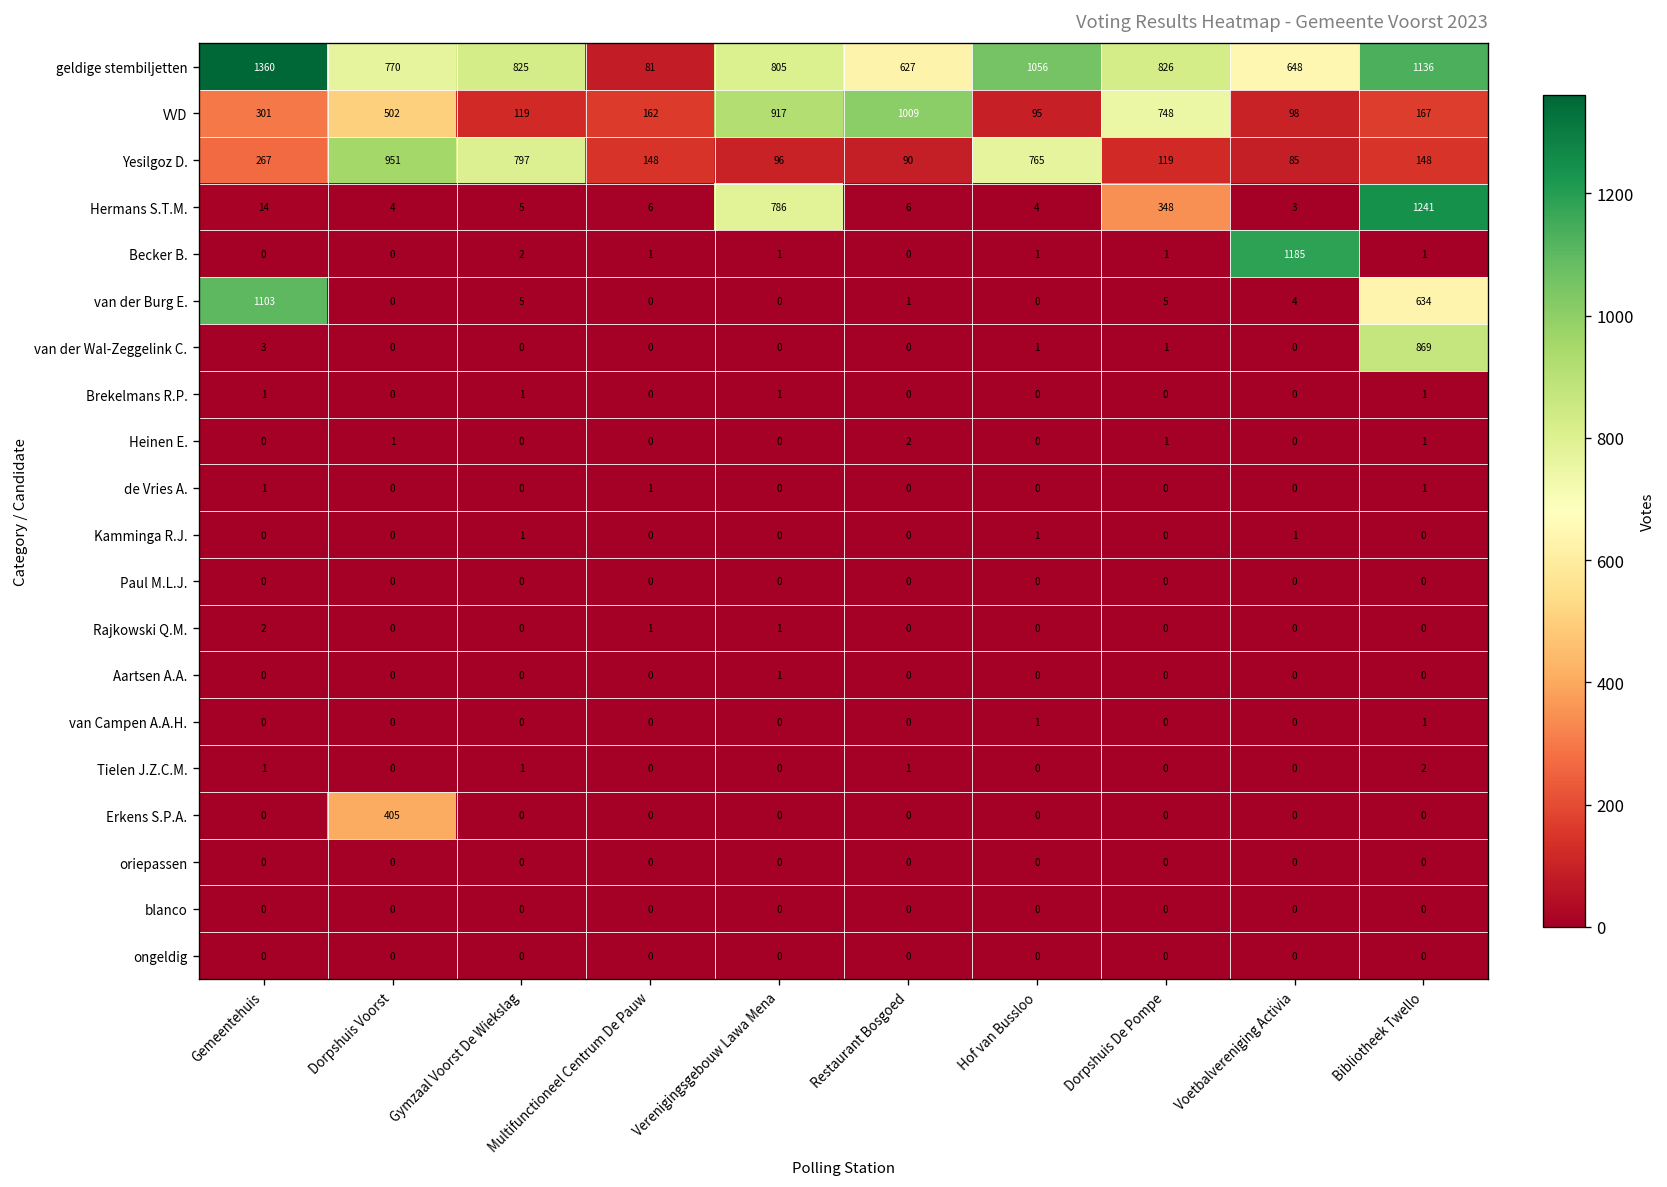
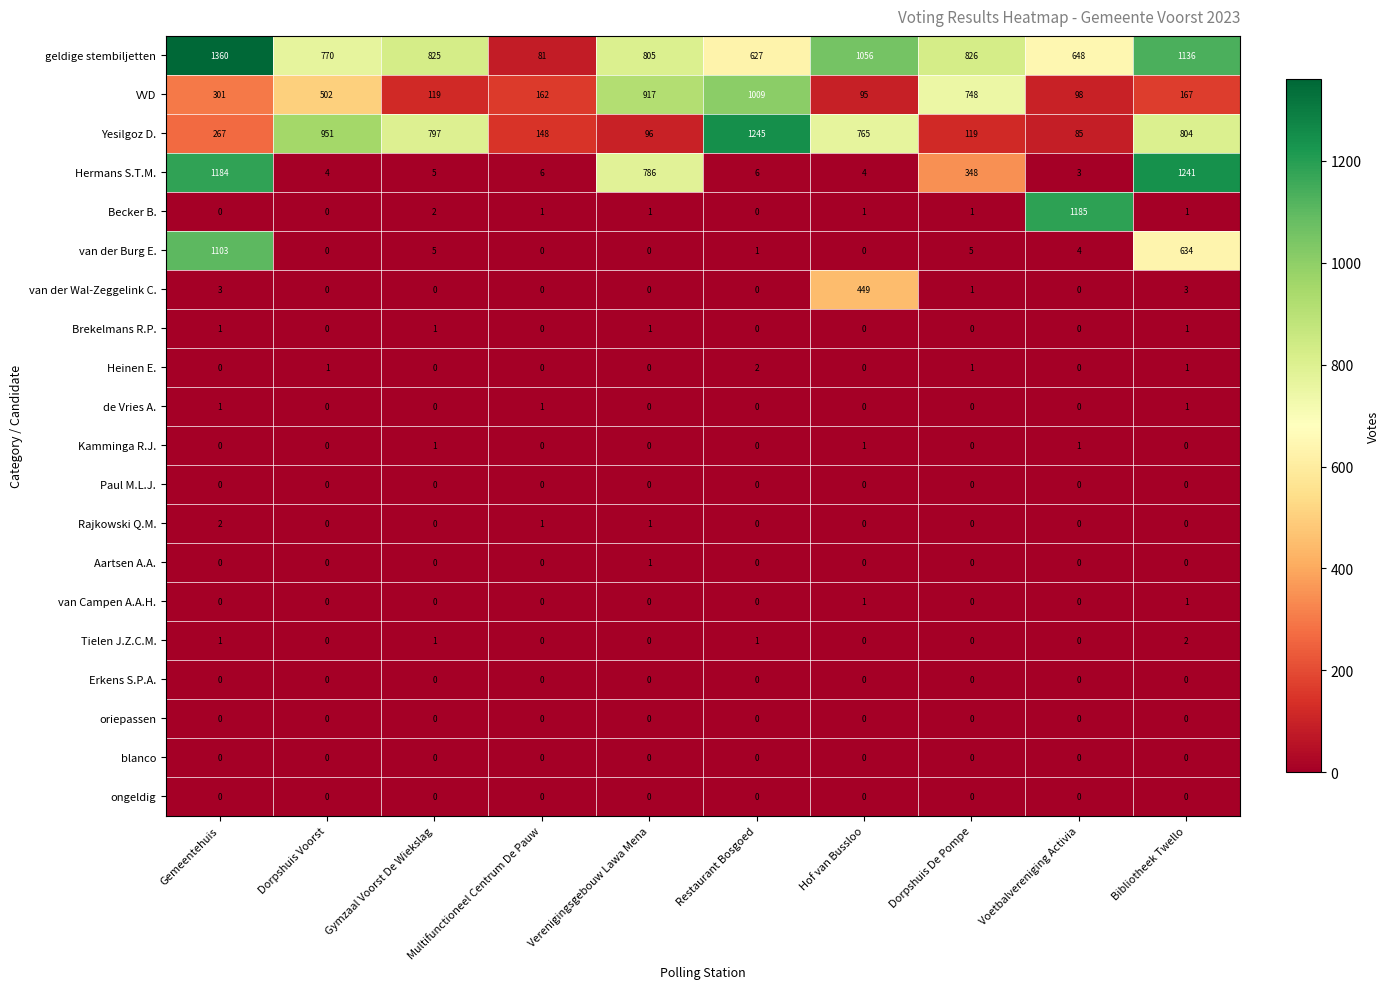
Yesilgoz D., Restaurant Bosgoed: 90 -> 1245
Yesilgoz D., Bibliotheek Twello: 148 -> 804
Hermans S.T.M., Gemeentehuis: 14 -> 1184
van der Wal-Zeggelink C., Hof van Bussloo: 1 -> 449
van der Wal-Zeggelink C., Bibliotheek Twello: 869 -> 3
Erkens S.P.A., Dorpshuis Voorst: 405 -> 0
